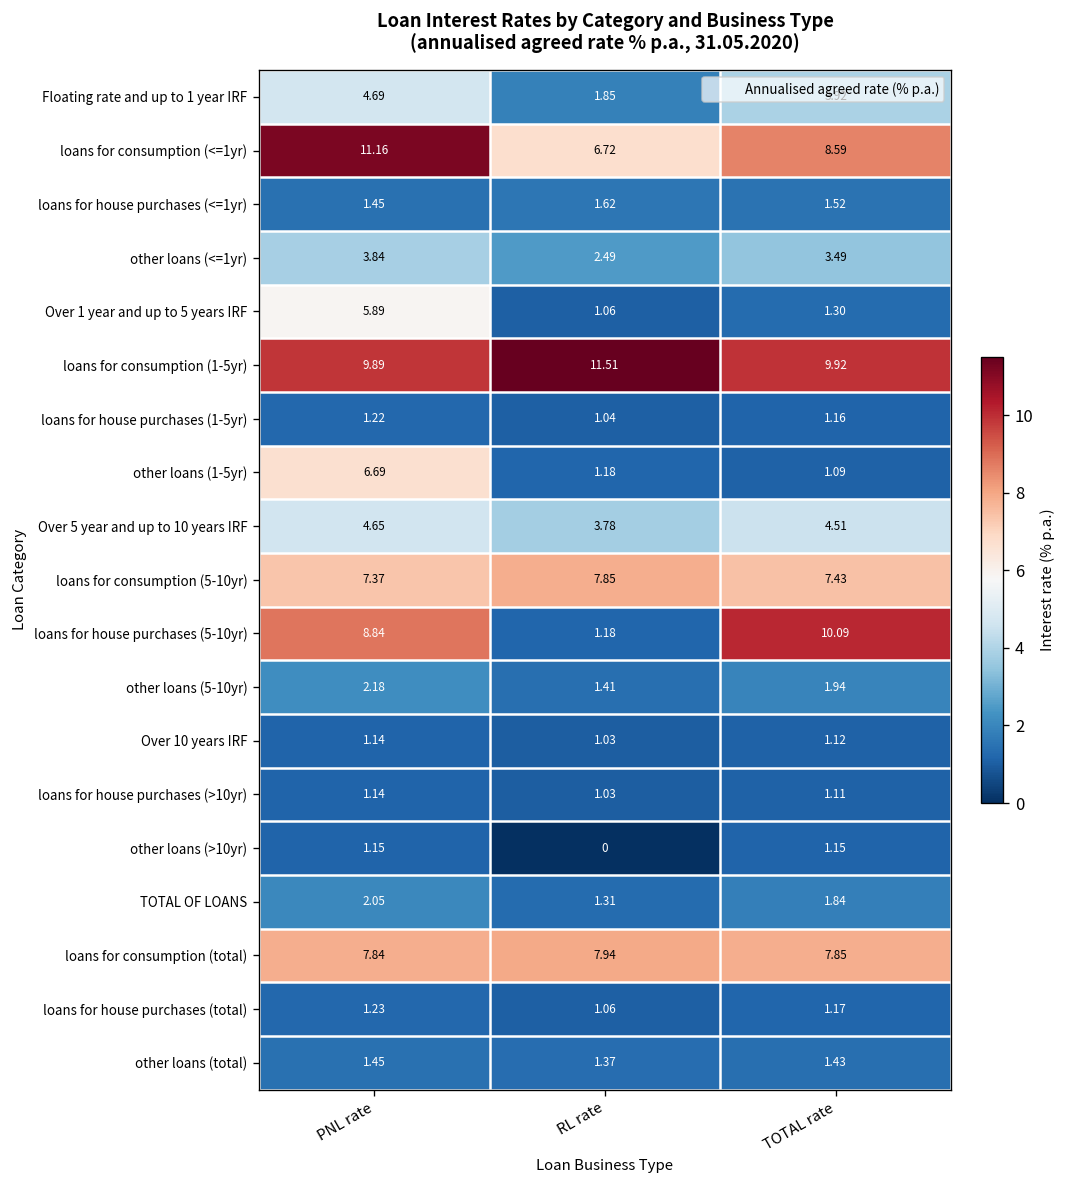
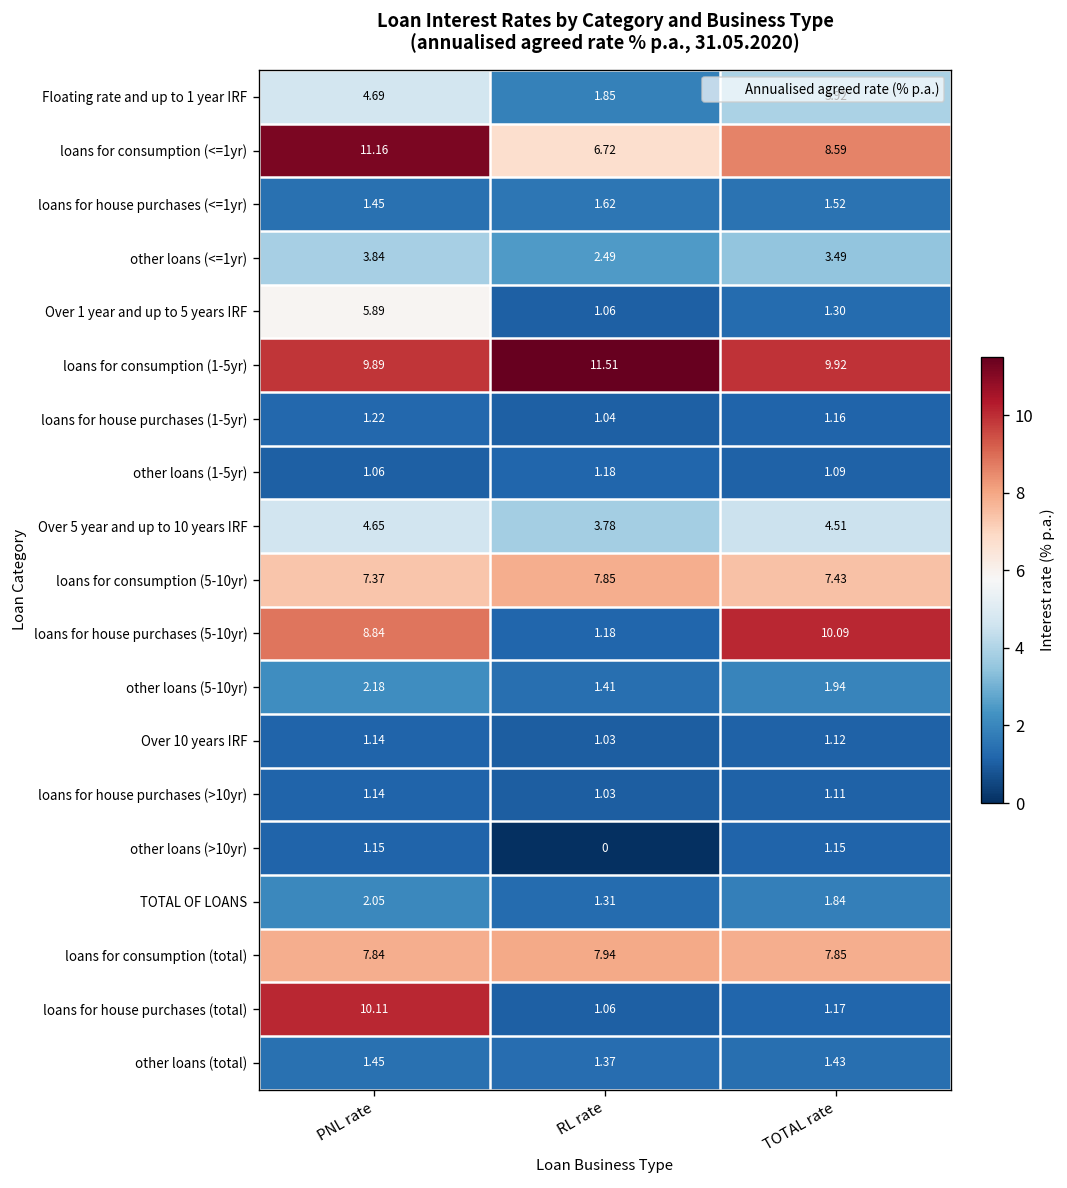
other loans (1-5yr), PNL rate: 6.69 -> 1.06
loans for house purchases (total), PNL rate: 1.23 -> 10.11
